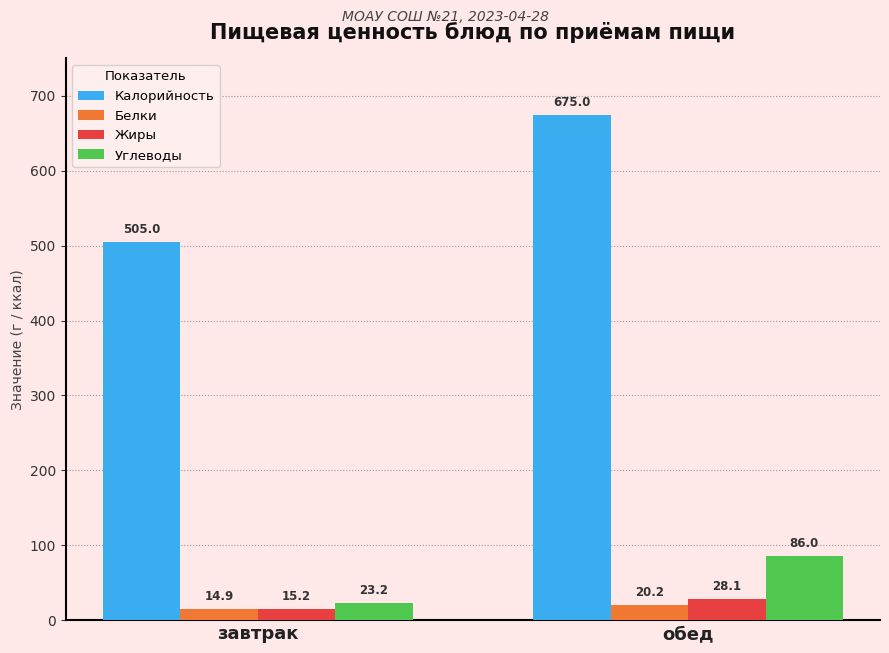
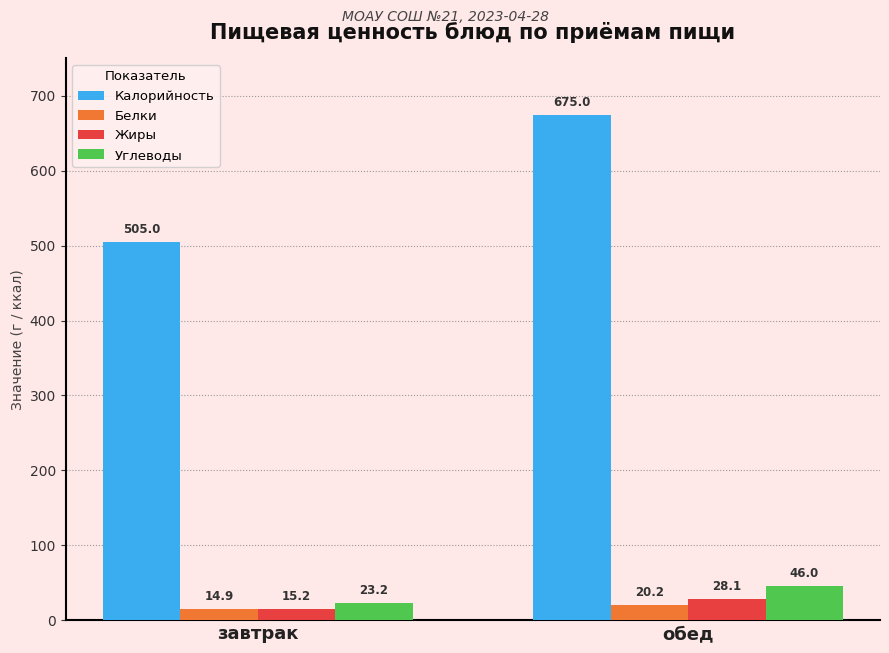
Углеводы, обед: 86.0 -> 46.0
